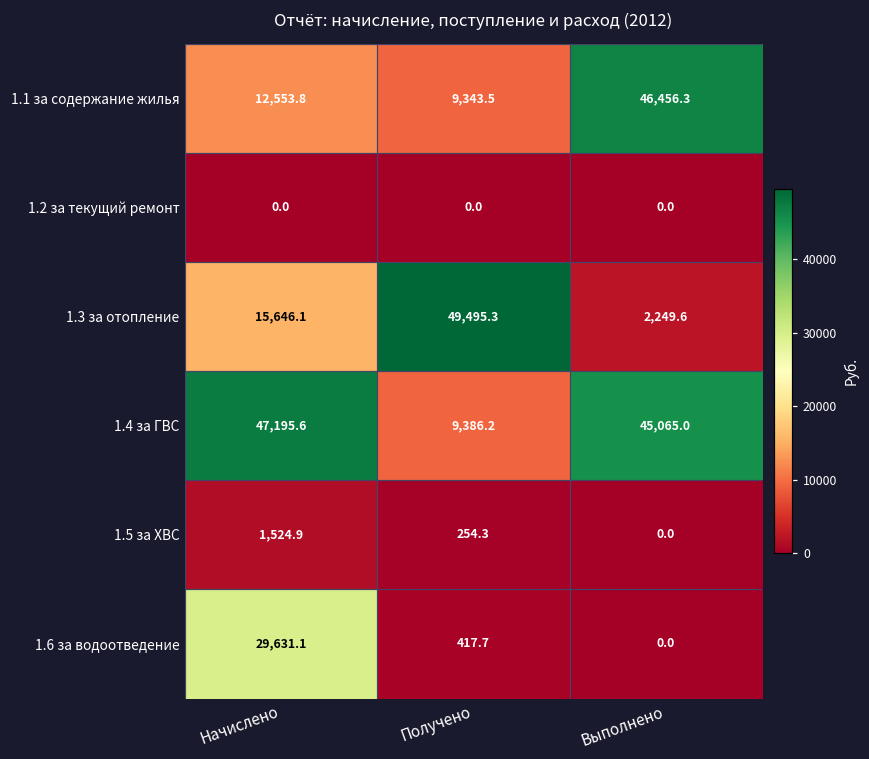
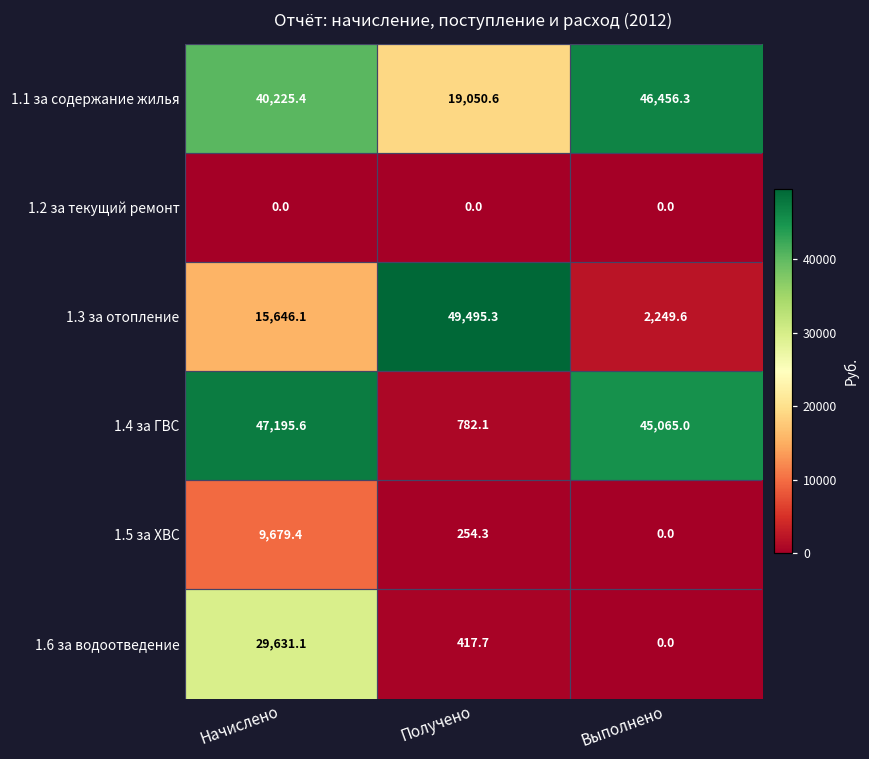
1.1 за содержание жилья, Начислено: 12,553.8 -> 40,225.4
1.1 за содержание жилья, Получено: 9,343.5 -> 19,050.6
1.4 за ГВС, Получено: 9,386.2 -> 782.1
1.5 за ХВС, Начислено: 1,524.9 -> 9,679.4
